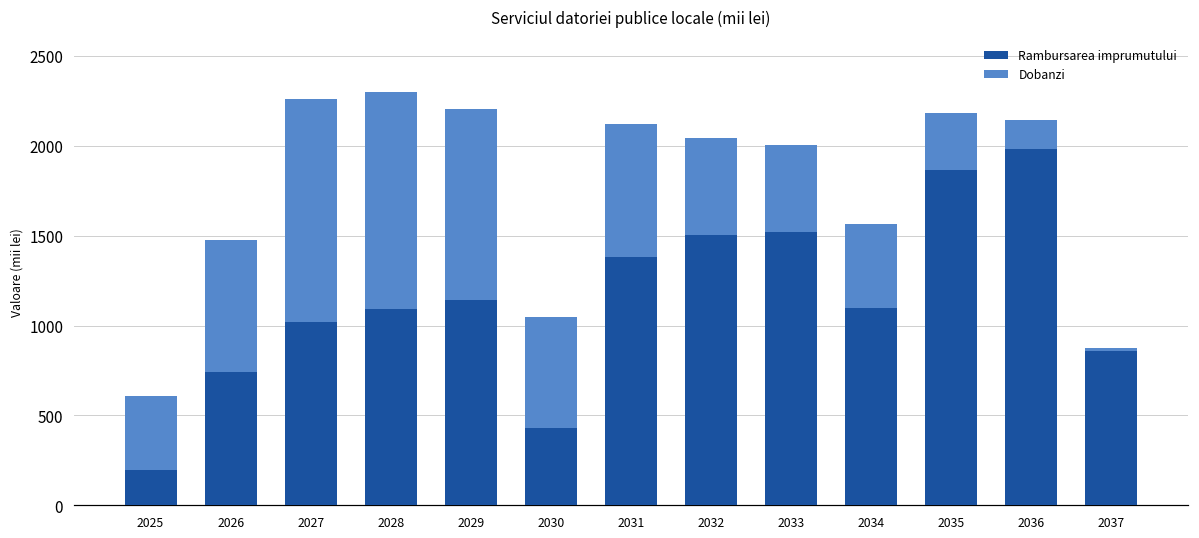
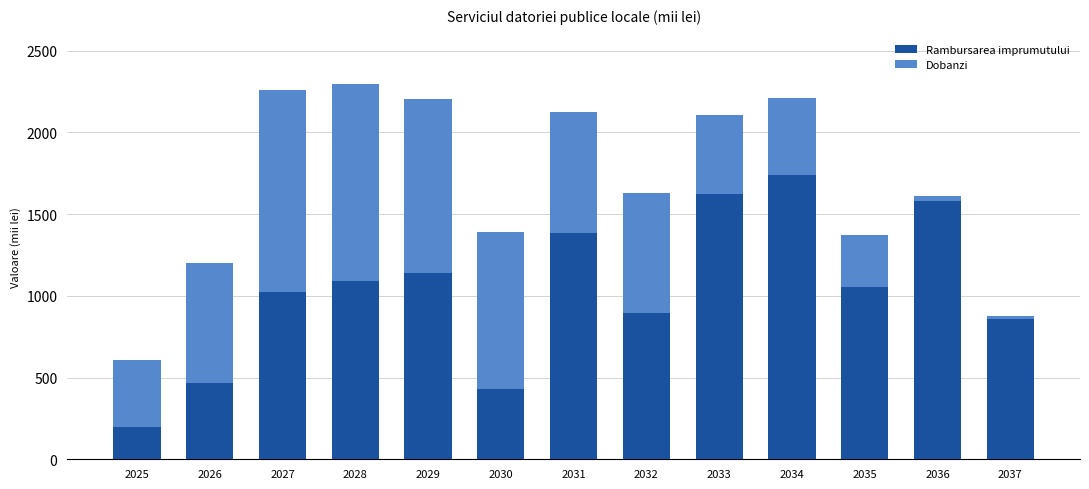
Rambursarea imprumutului, 2026: 740 -> 470
Dobanzi, 2030: 620 -> 960
Rambursarea imprumutului, 2032: 1500 -> 890
Dobanzi, 2032: 540 -> 740
Rambursarea imprumutului, 2033: 1520 -> 1620
Rambursarea imprumutului, 2034: 1090 -> 1740
Rambursarea imprumutului, 2035: 1860 -> 1050
Rambursarea imprumutului, 2036: 1980 -> 1580
Dobanzi, 2036: 160 -> 30
